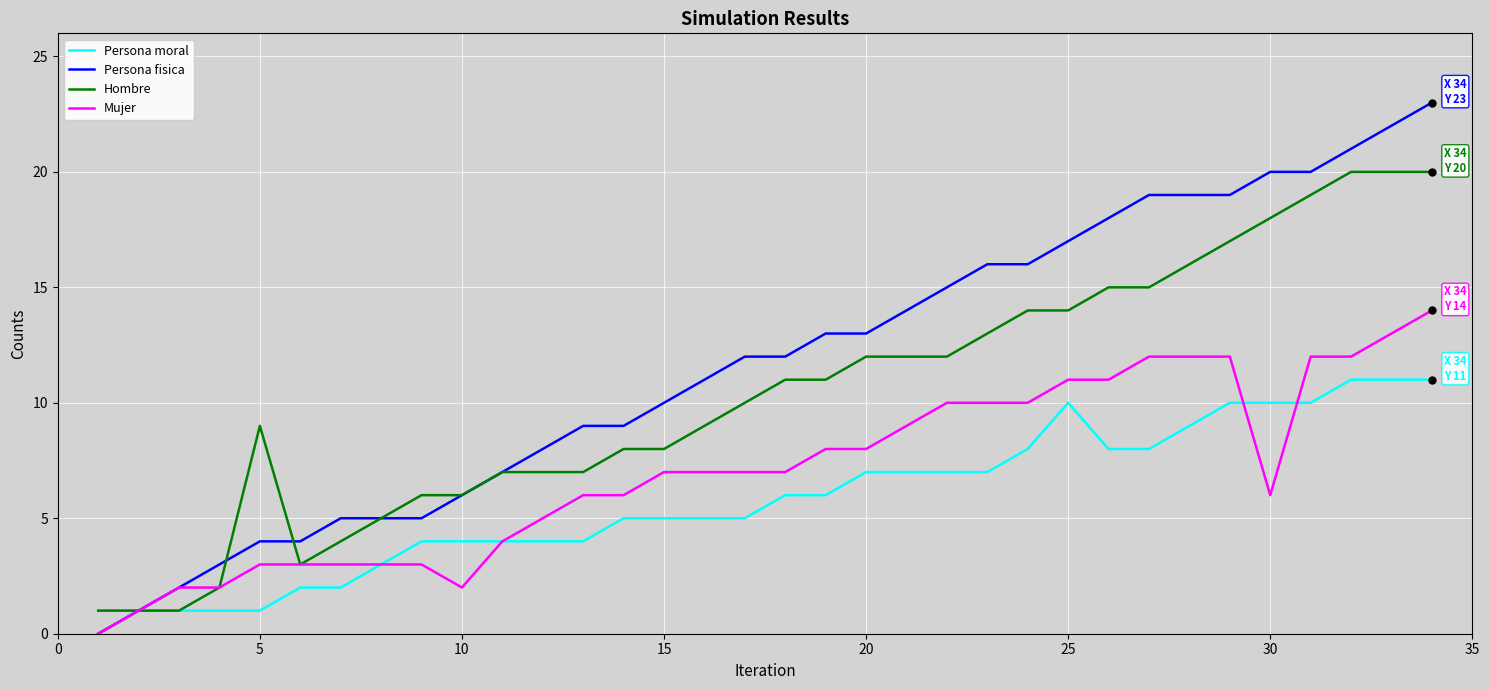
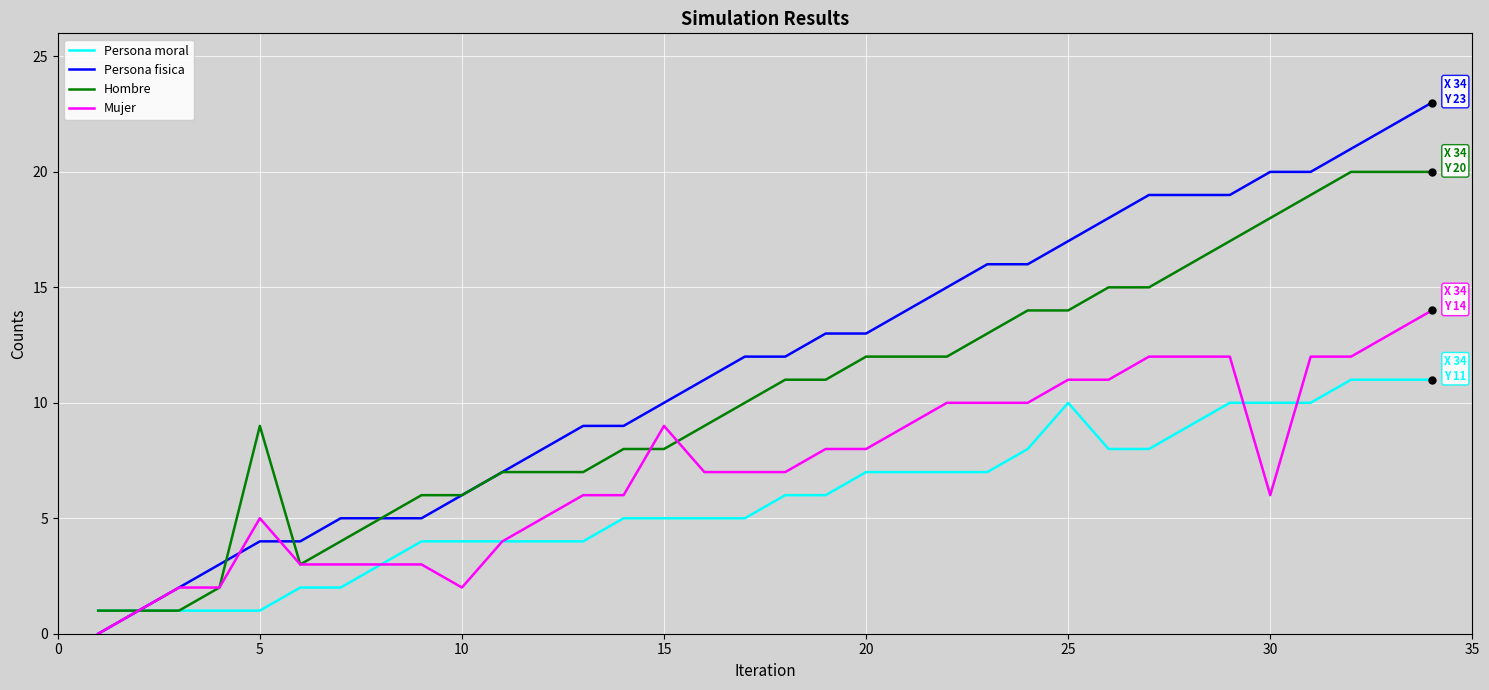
Mujer, 5: 3 -> 5
Mujer, 15: 7 -> 9
